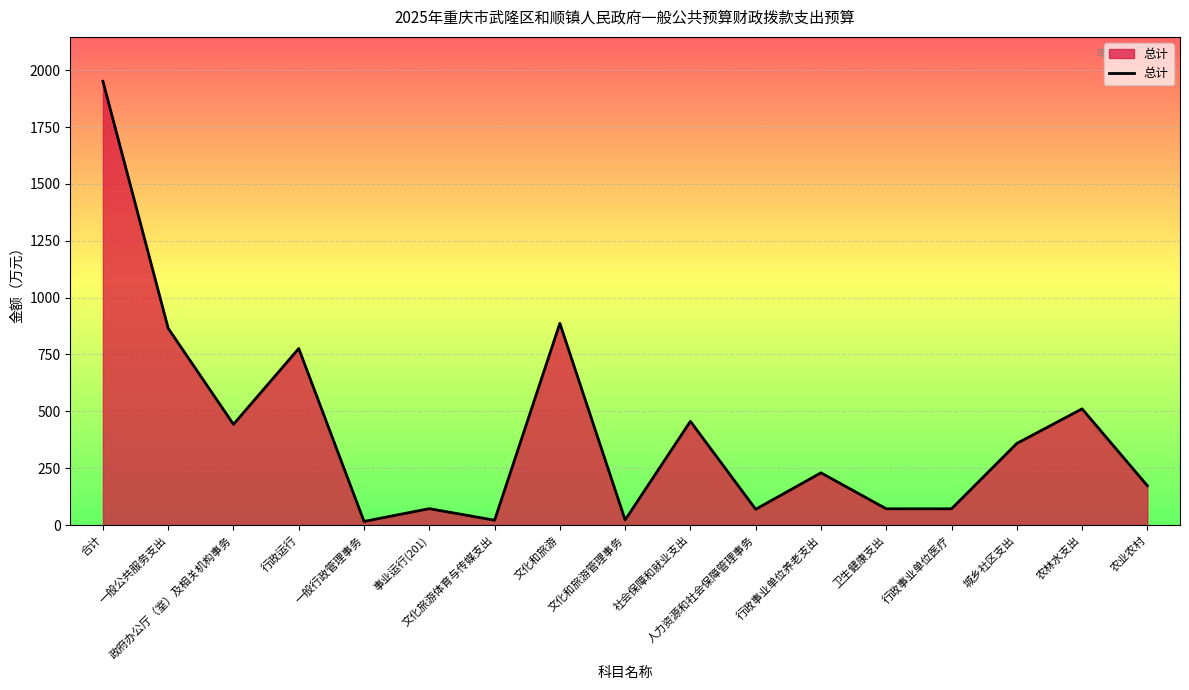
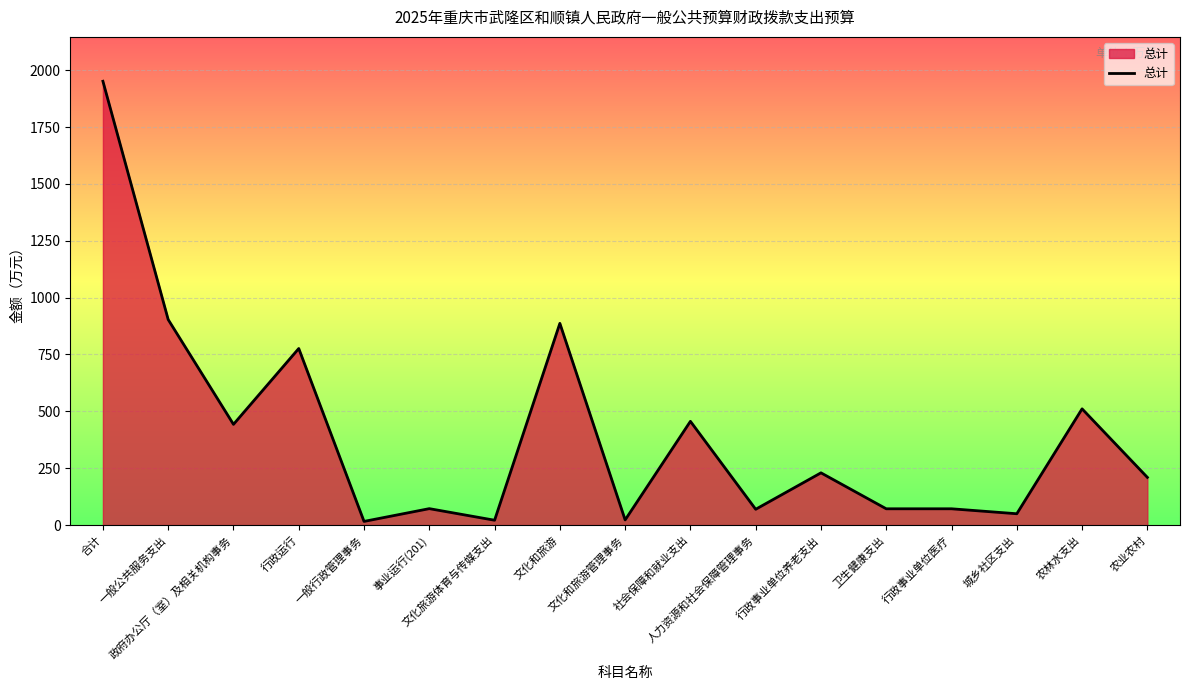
一般公共服务支出: 870 -> 900
城乡社区支出: 360 -> 50
农业农村: 170 -> 210
